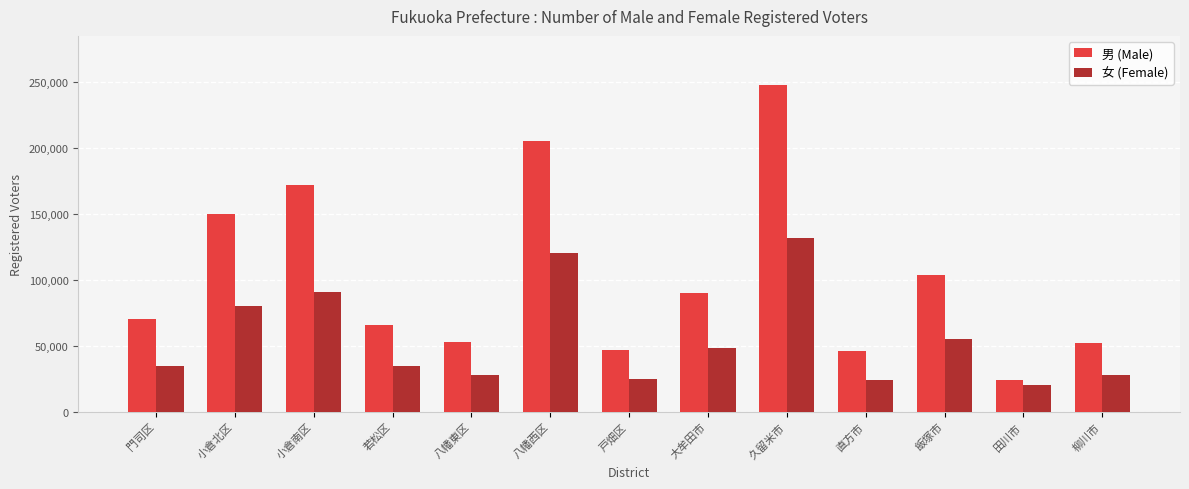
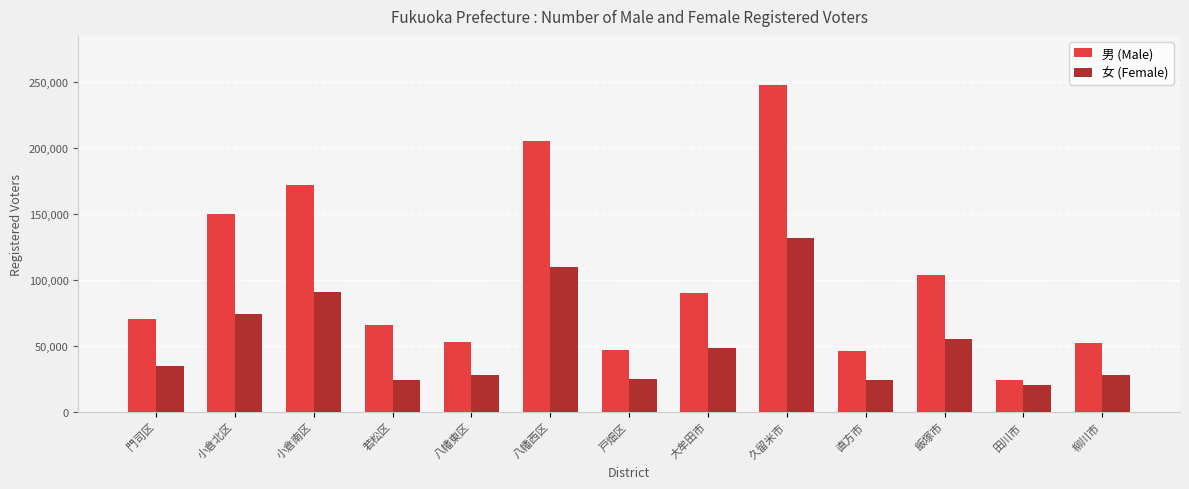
女 (Female), 小倉北区: 80,000 -> 74,000
女 (Female), 若松区: 35,000 -> 24,000
女 (Female), 八幡西区: 120,000 -> 109,000
